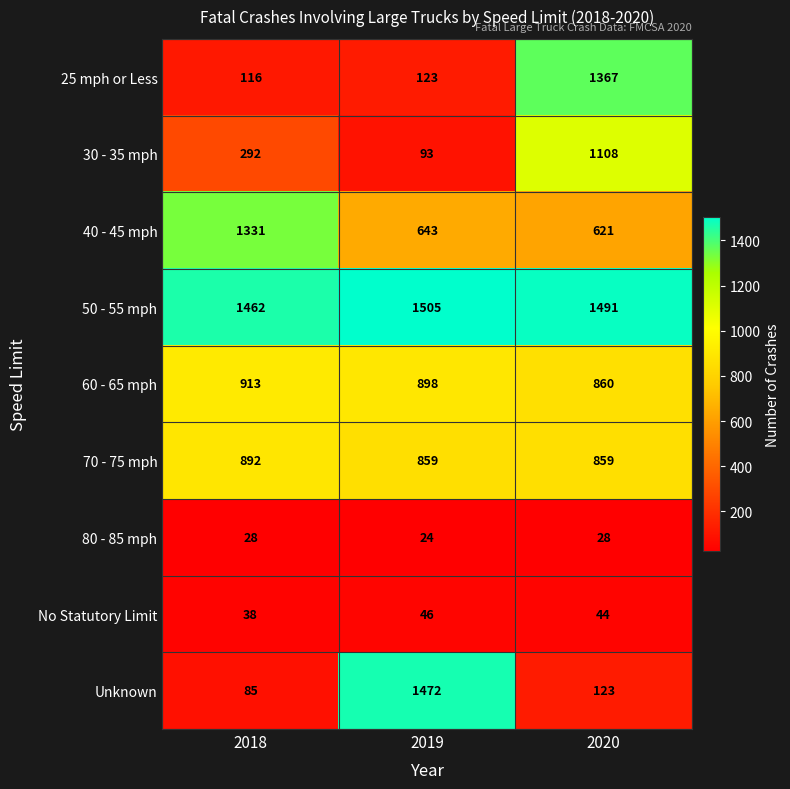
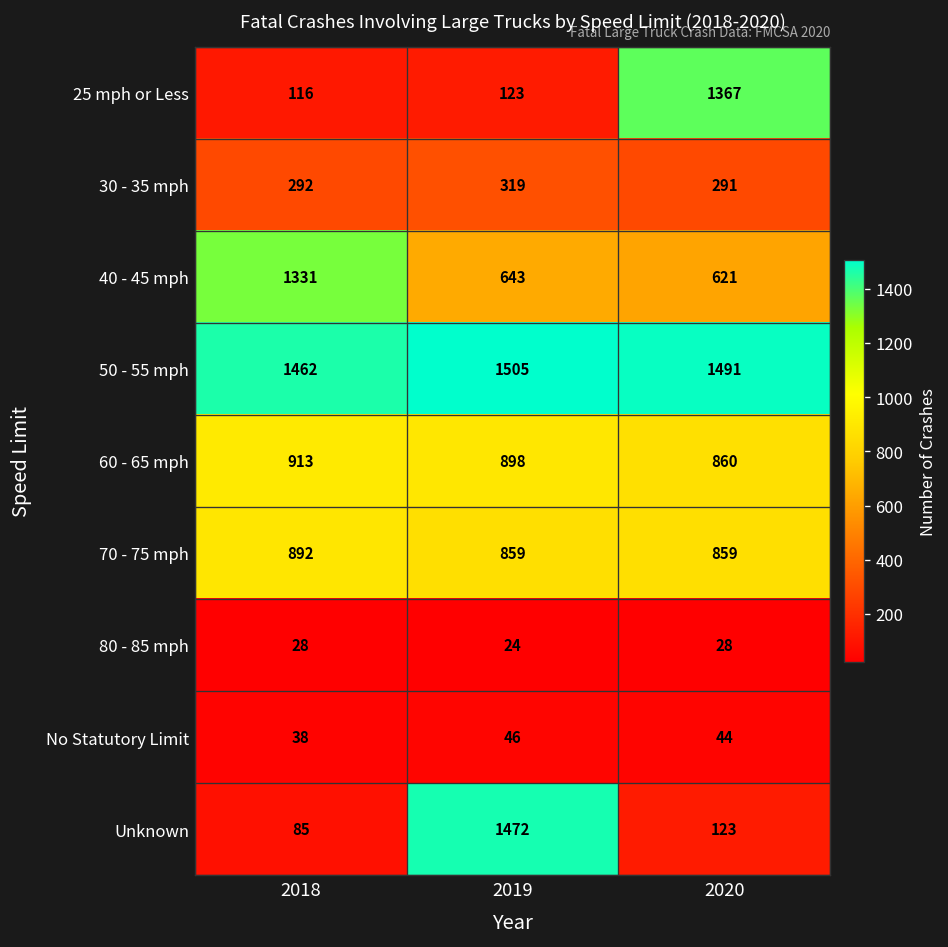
30 - 35 mph, 2019: 93 -> 319
30 - 35 mph, 2020: 1108 -> 291
